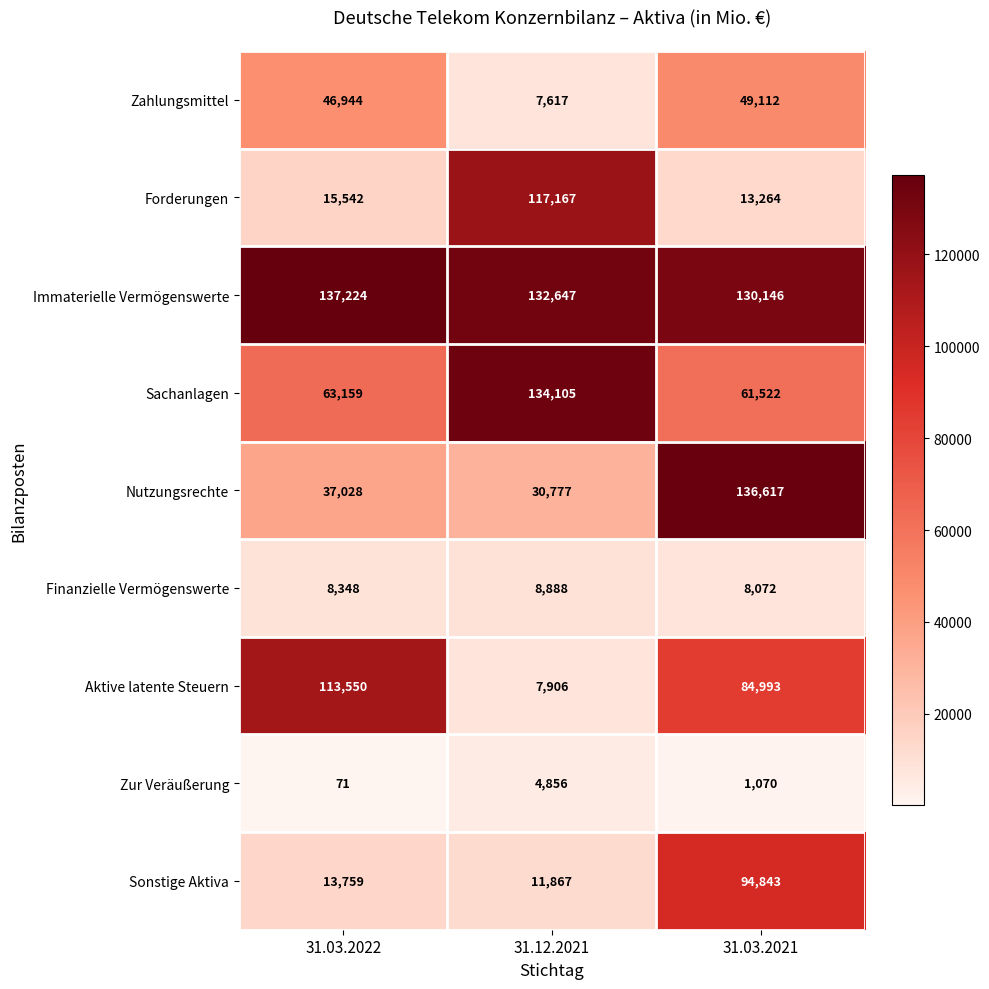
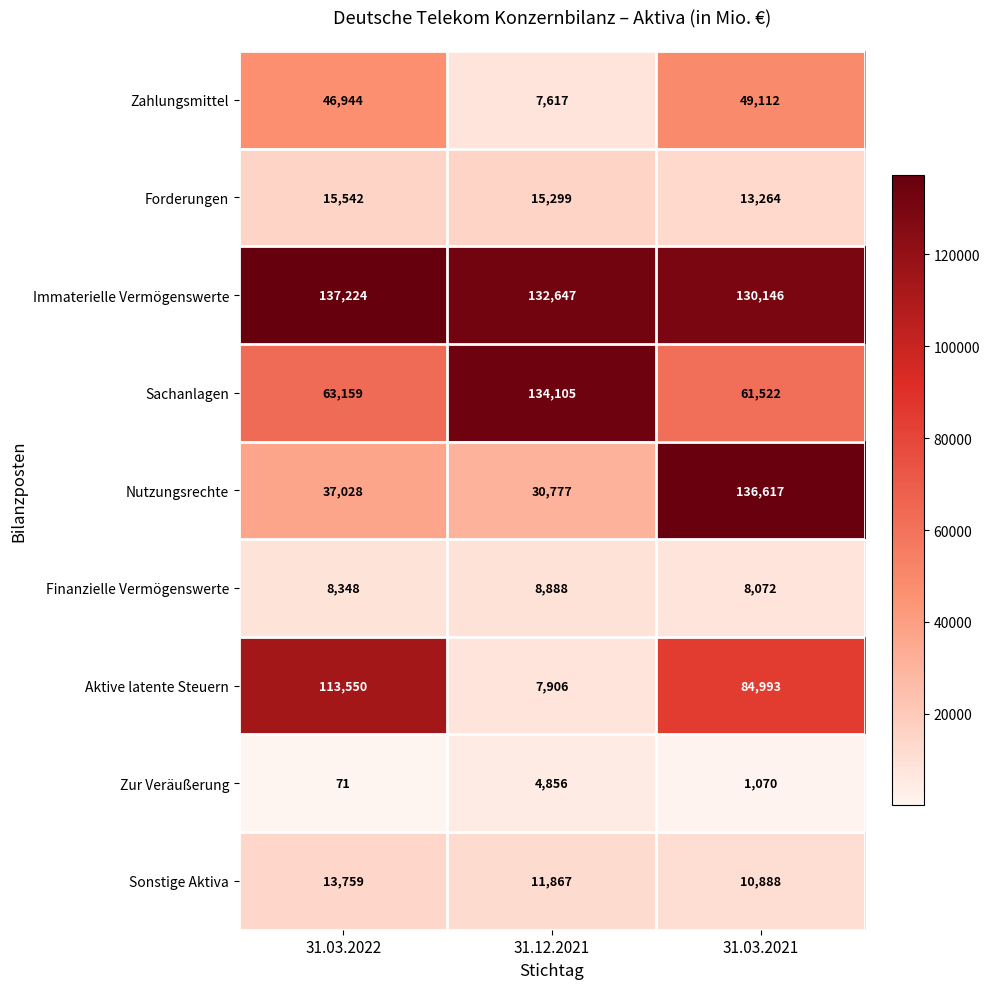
Forderungen, 31.12.2021: 117,167 -> 15,299
Sonstige Aktiva, 31.03.2021: 94,843 -> 10,888
